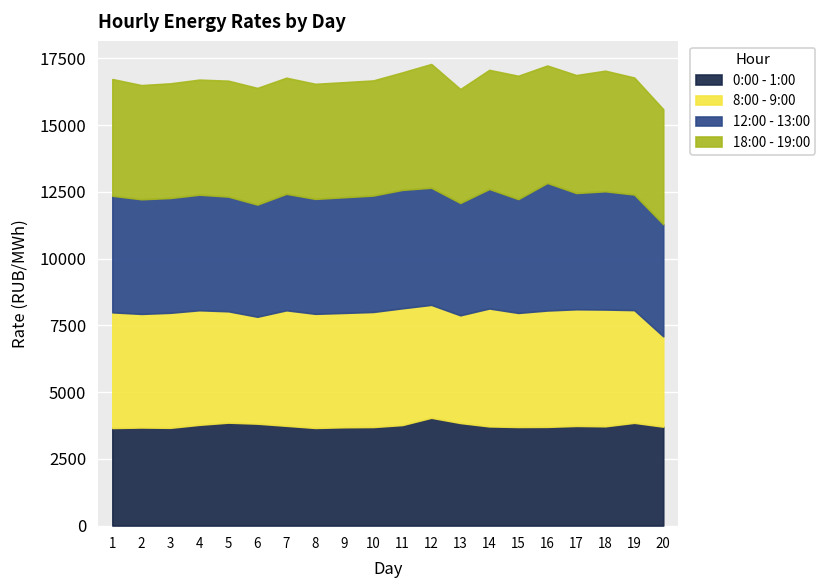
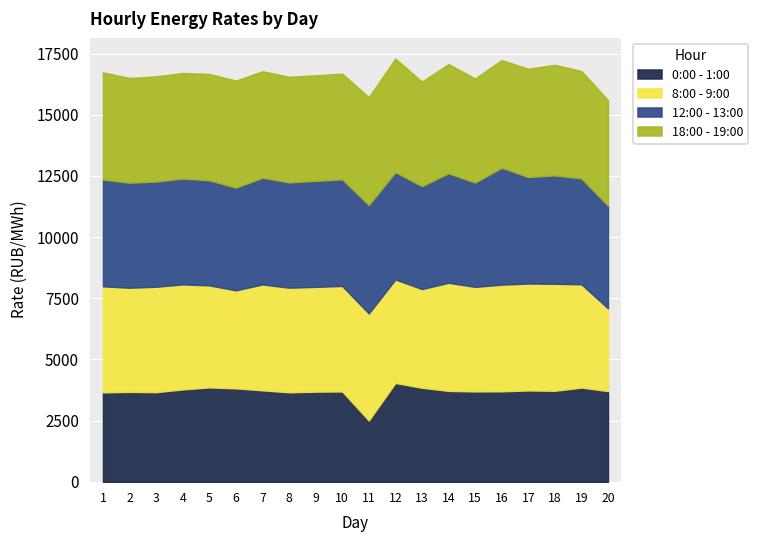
0:00 - 1:00, 11: 3800 -> 2500
18:00 - 19:00, 15: 4600 -> 4200
